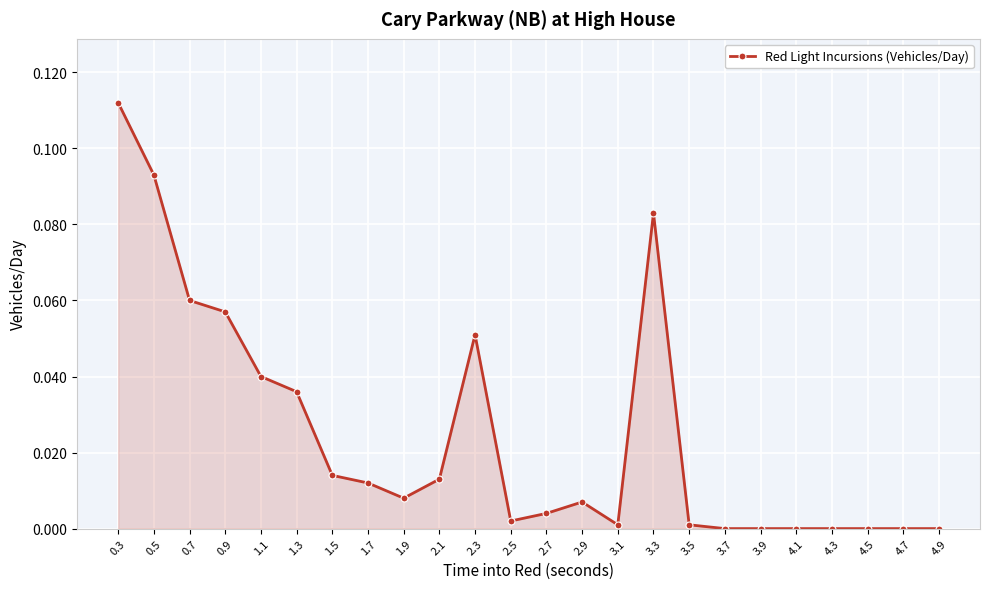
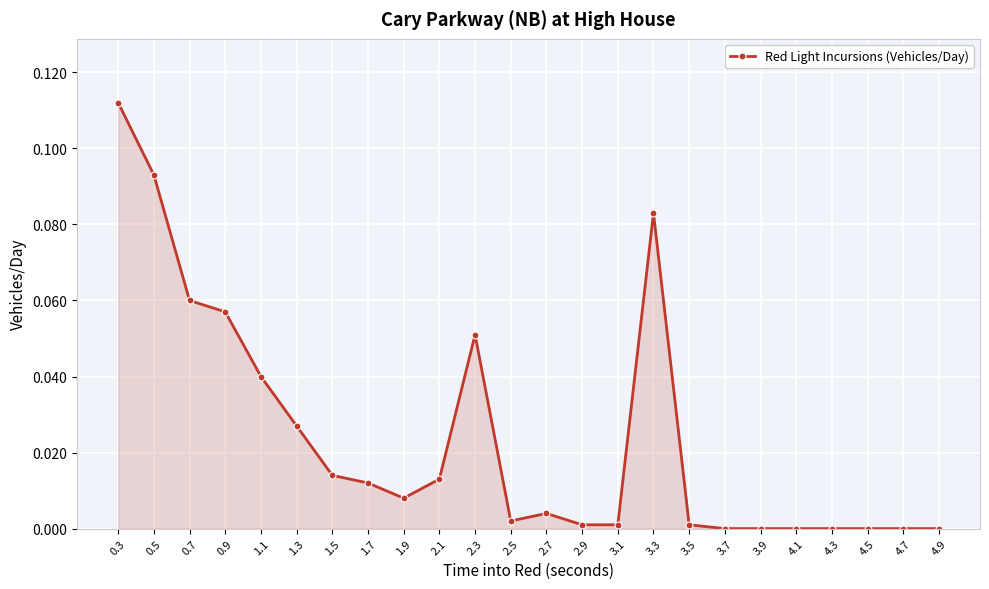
1.3: 0.036 -> 0.027
2.9: 0.007 -> 0.001
